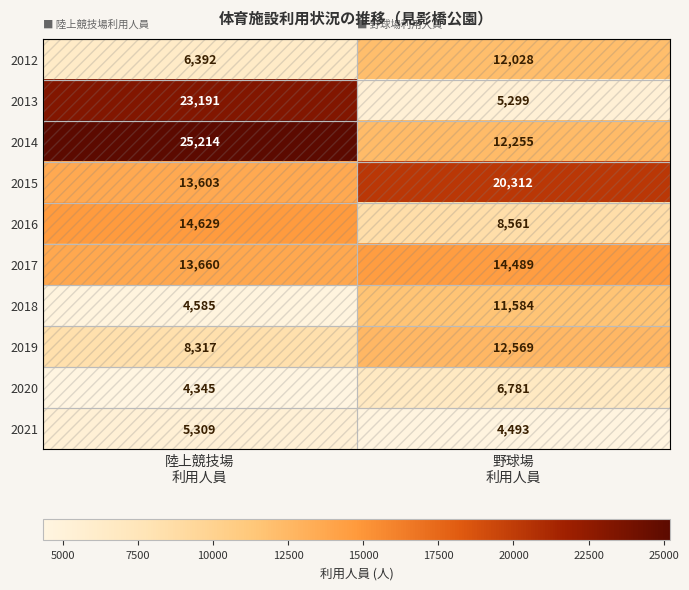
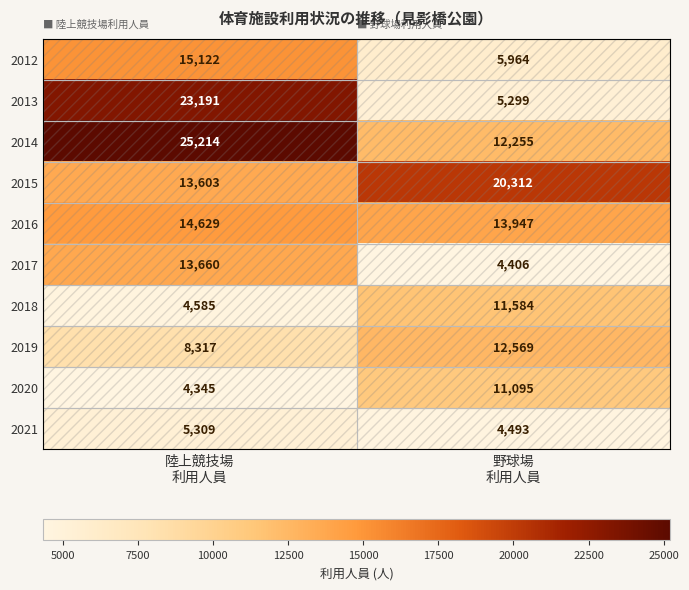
2012, 陸上競技場 利用人員: 6,392 -> 15,122
2012, 野球場 利用人員: 12,028 -> 5,964
2016, 野球場 利用人員: 8,561 -> 13,947
2017, 野球場 利用人員: 14,489 -> 4,406
2020, 野球場 利用人員: 6,781 -> 11,095
